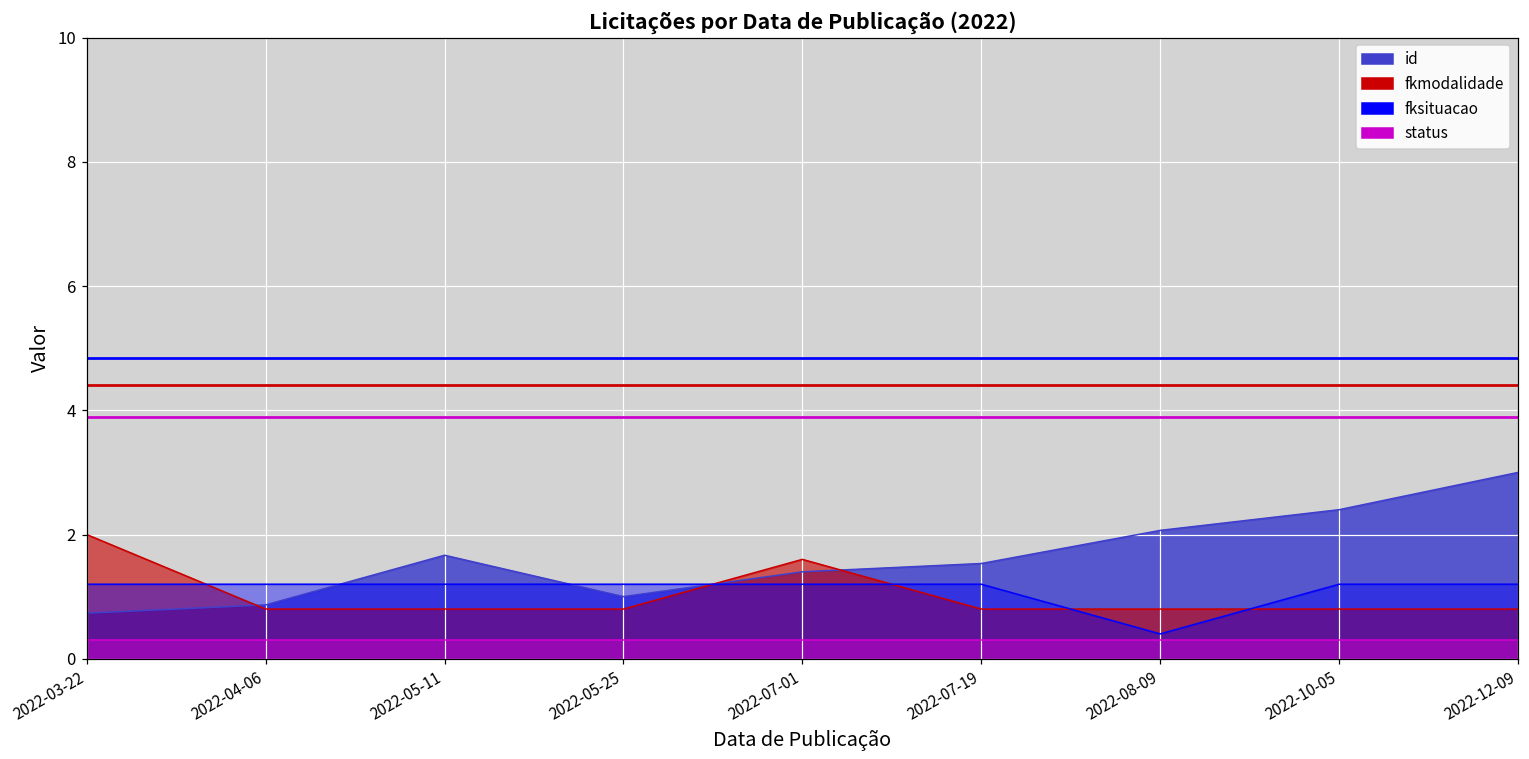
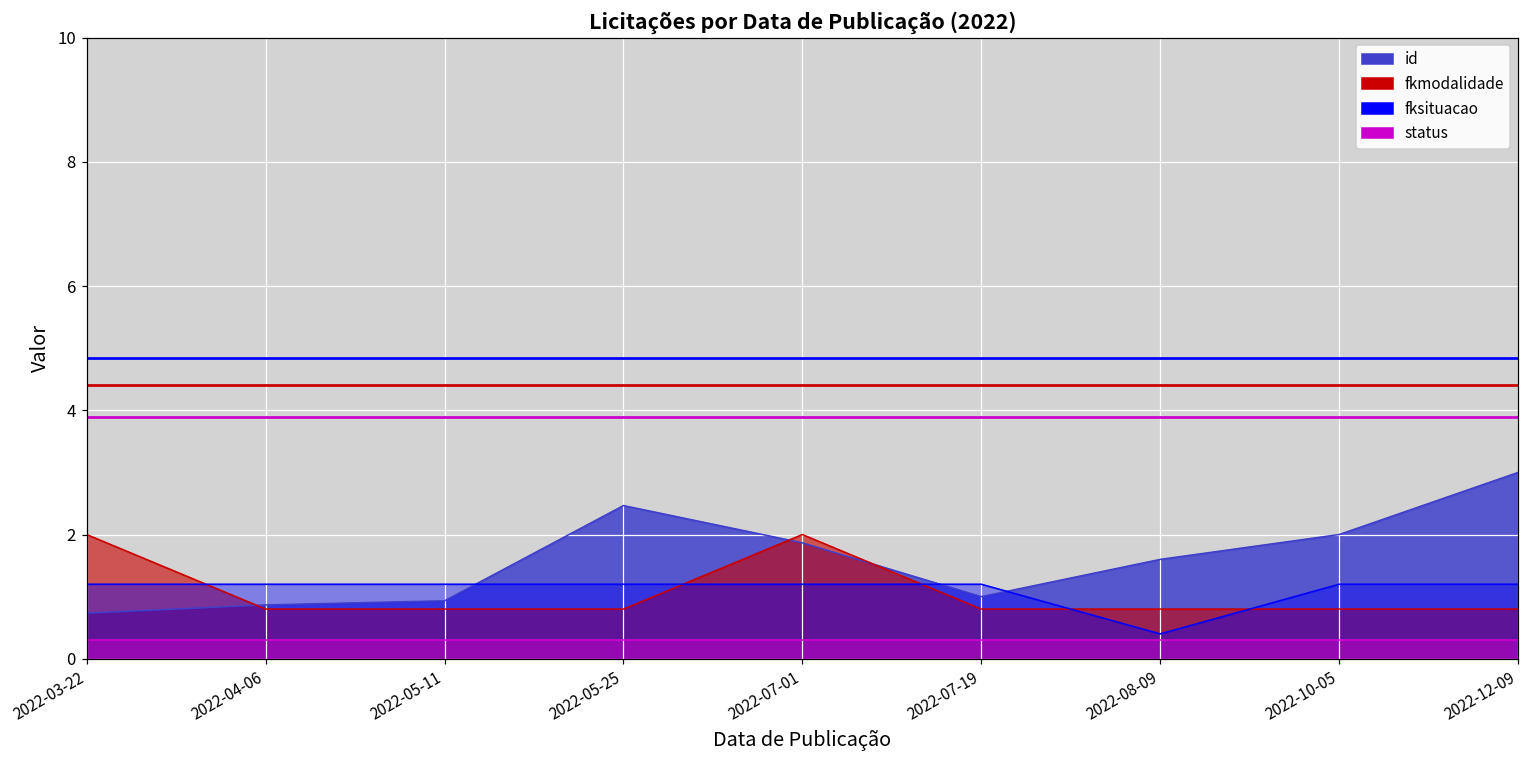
id, 2022-05-11: 1.7 -> 0.9
id, 2022-05-25: 1.0 -> 2.5
id, 2022-07-01: 1.4 -> 1.9
fkmodalidade, 2022-07-01: 1.6 -> 2.0
id, 2022-07-19: 1.5 -> 1.0
id, 2022-08-09: 2.1 -> 1.6
id, 2022-10-05: 2.4 -> 2.0
